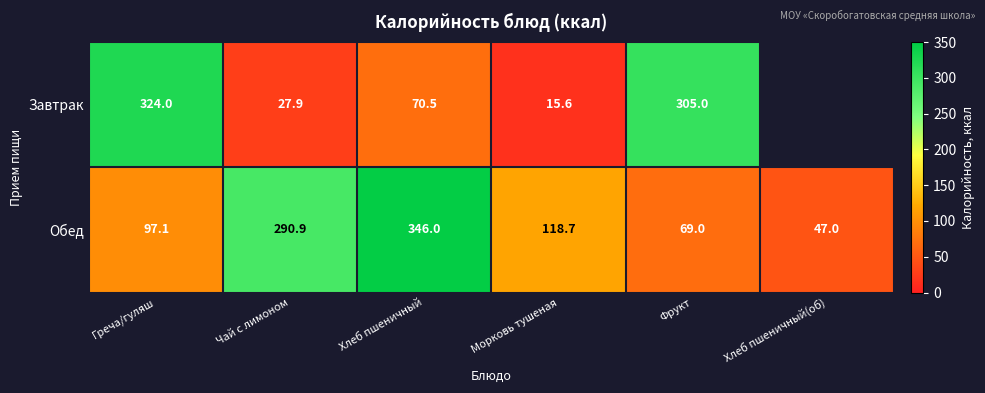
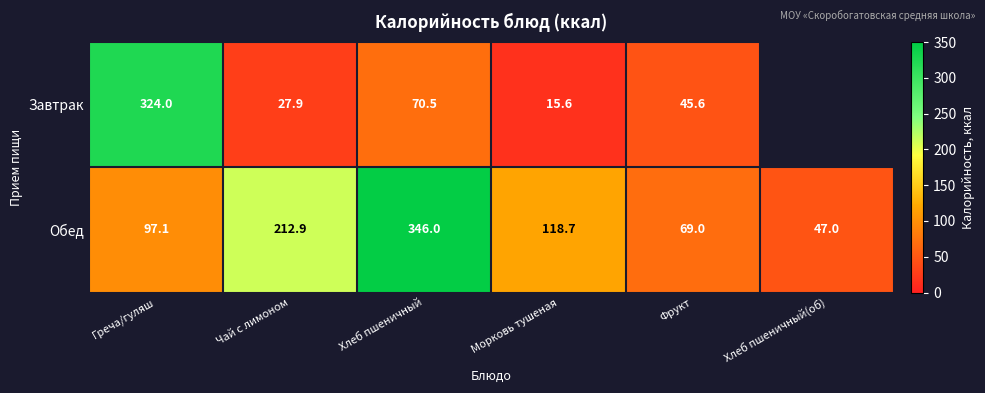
Завтрак, Фрукт: 305.0 -> 45.6
Обед, Чай с лимоном: 290.9 -> 212.9
